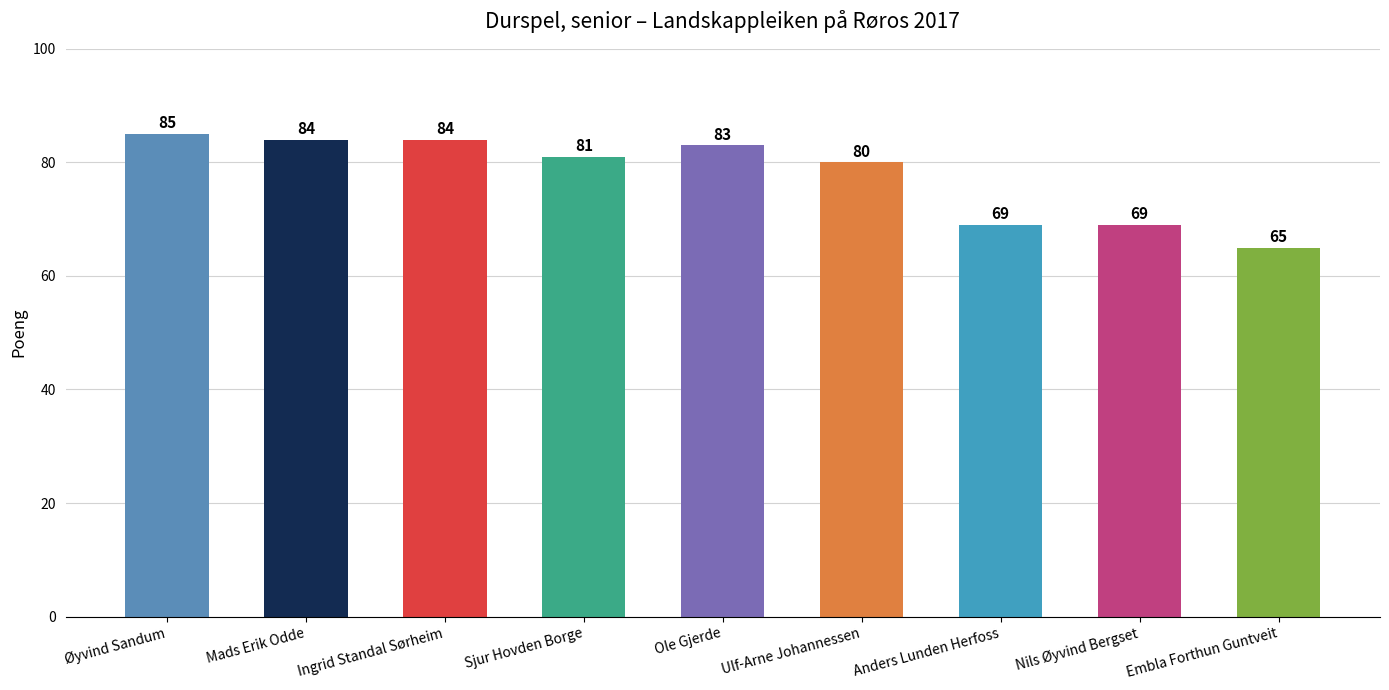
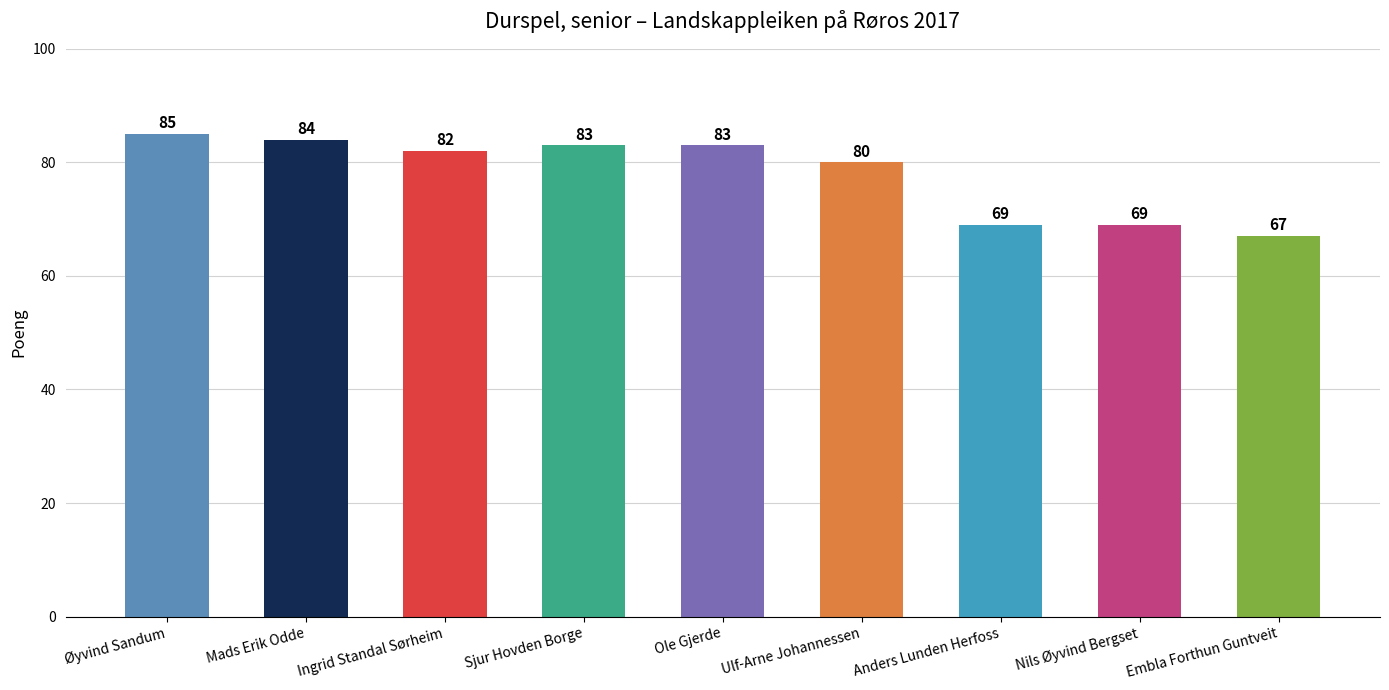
Ingrid Standal Sørheim: 84 -> 82
Sjur Hovden Borge: 81 -> 83
Embla Forthun Guntveit: 65 -> 67
